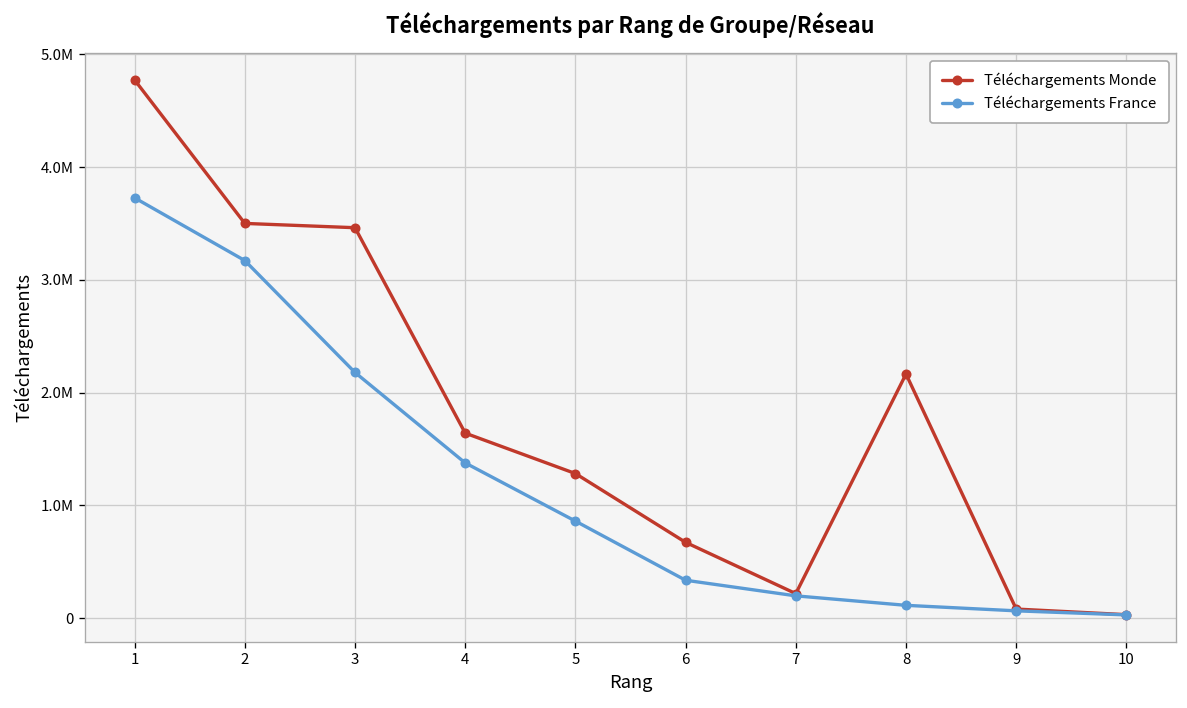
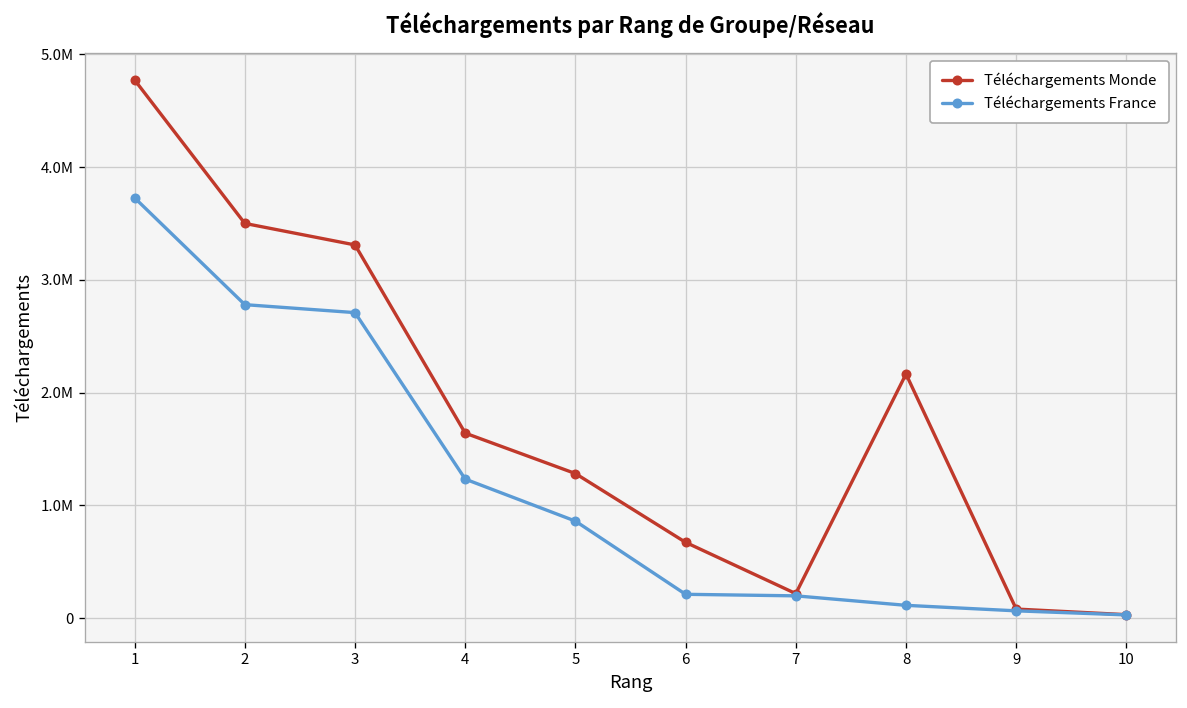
Téléchargements France, 2: 3200000 -> 2800000
Téléchargements Monde, 3: 3500000 -> 3300000
Téléchargements France, 3: 2200000 -> 2700000
Téléchargements France, 4: 1400000 -> 1200000
Téléchargements France, 6: 300000 -> 200000
